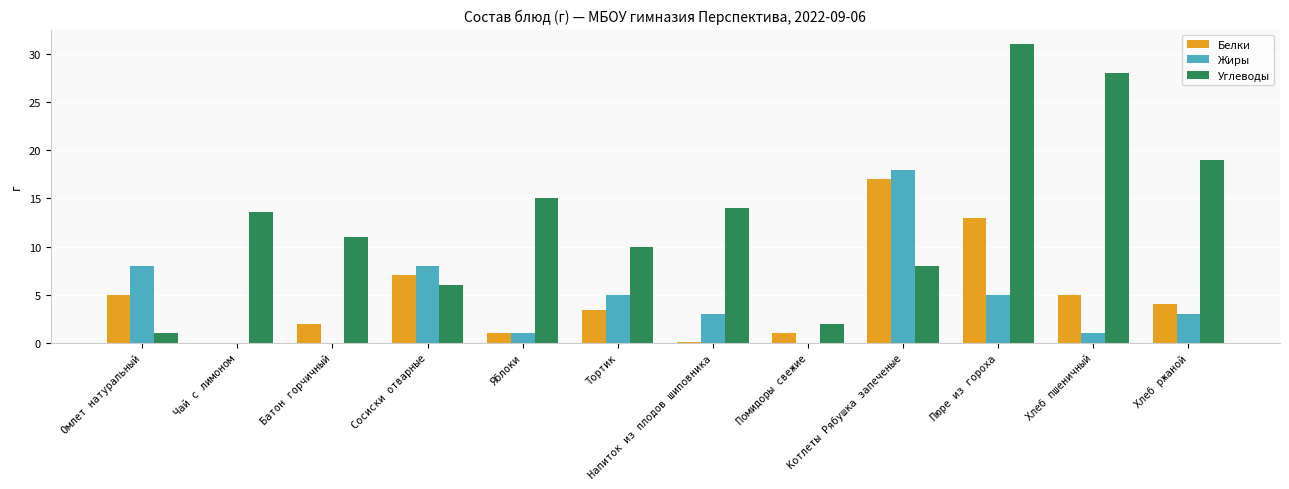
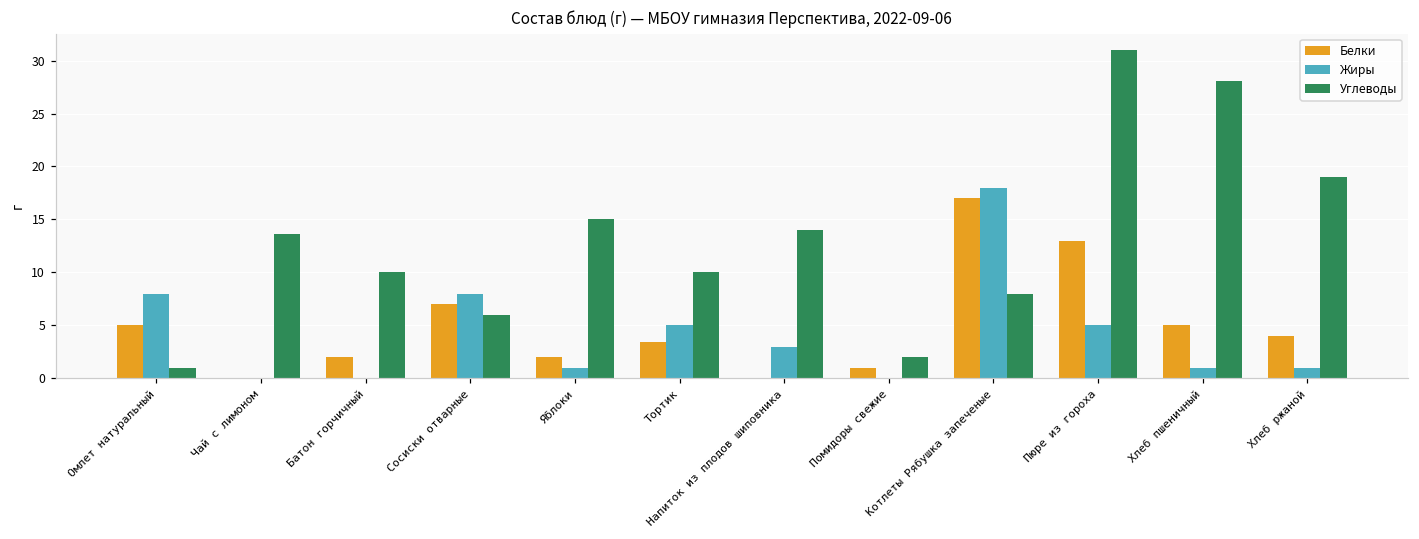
Углеводы, Батон горчичный: 11 -> 10
Белки, Яблоки: 1 -> 2
Жиры, Хлеб ржаной: 3 -> 1
